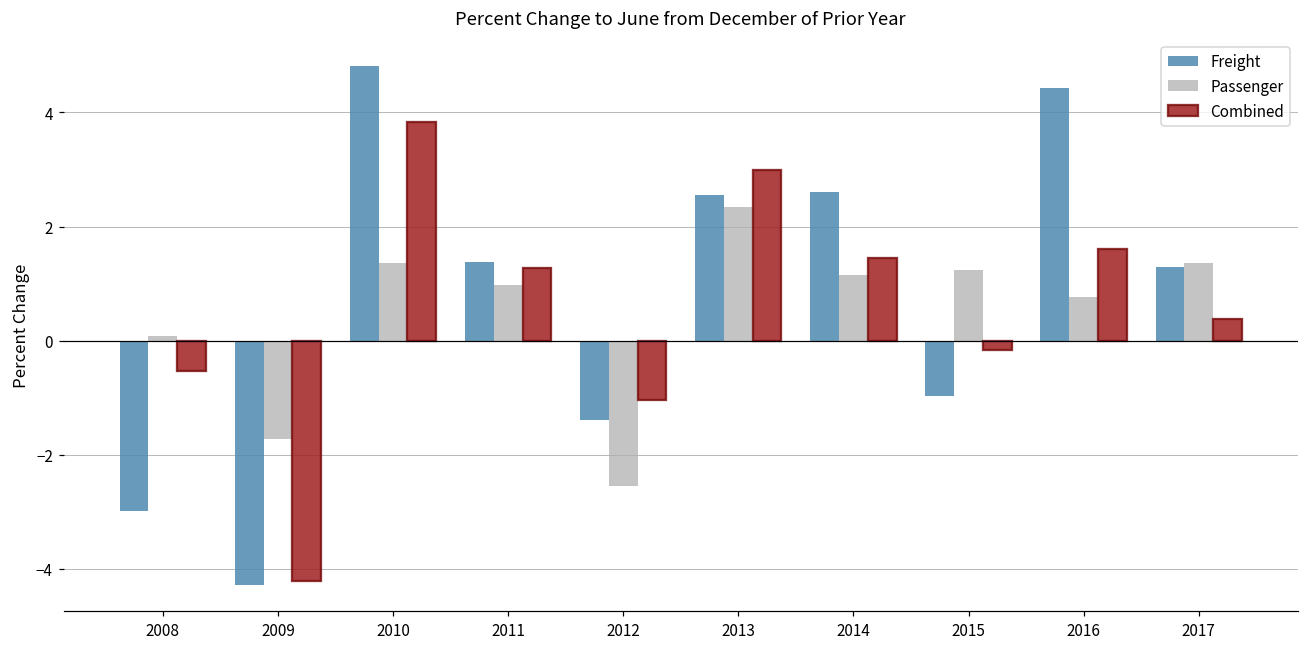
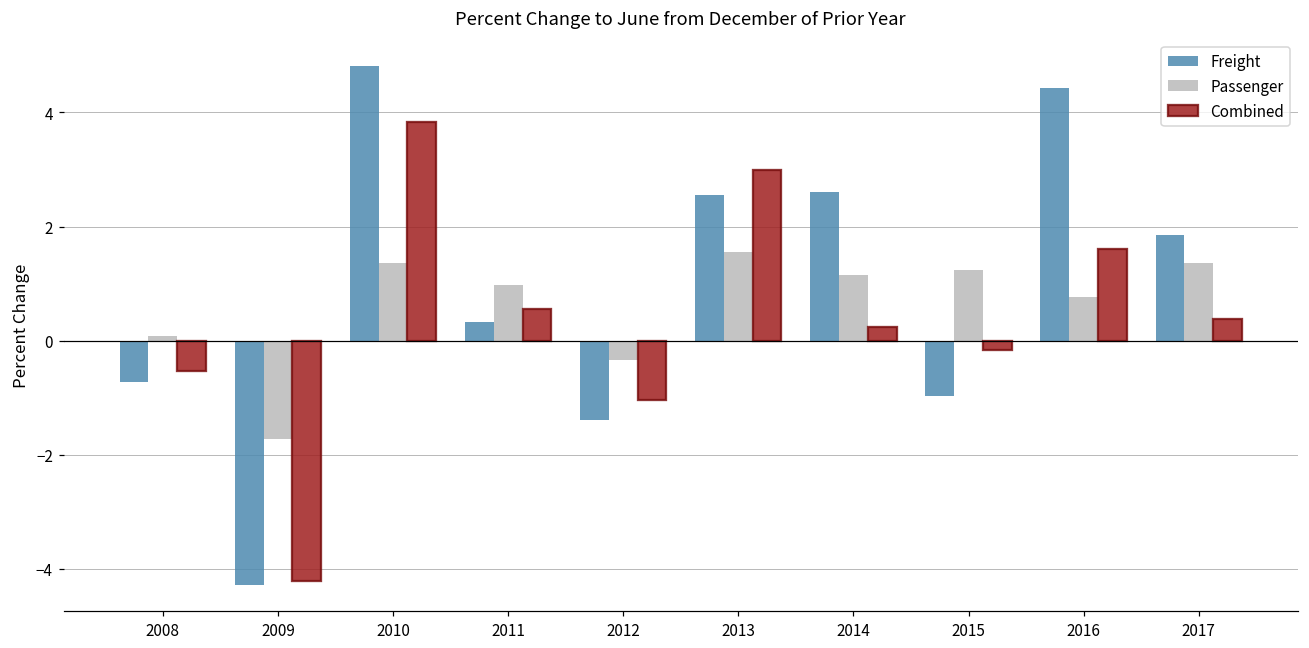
Freight, 2008: -3.0 -> -0.7
Freight, 2011: 1.4 -> 0.3
Combined, 2011: 1.3 -> 0.6
Passenger, 2012: -2.5 -> -0.3
Passenger, 2013: 2.3 -> 1.6
Combined, 2014: 1.4 -> 0.2
Freight, 2017: 1.3 -> 1.9
